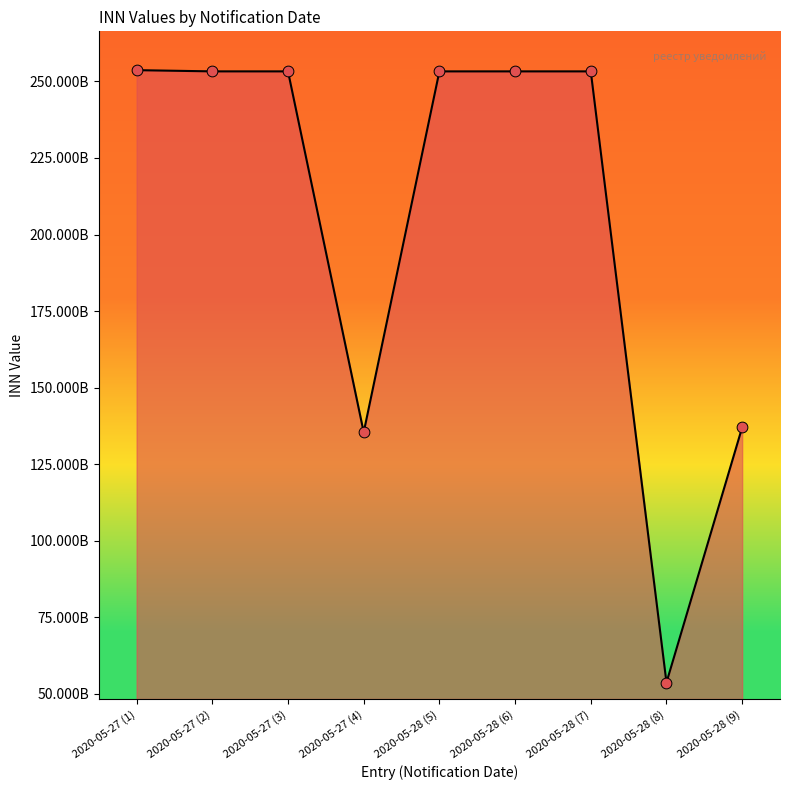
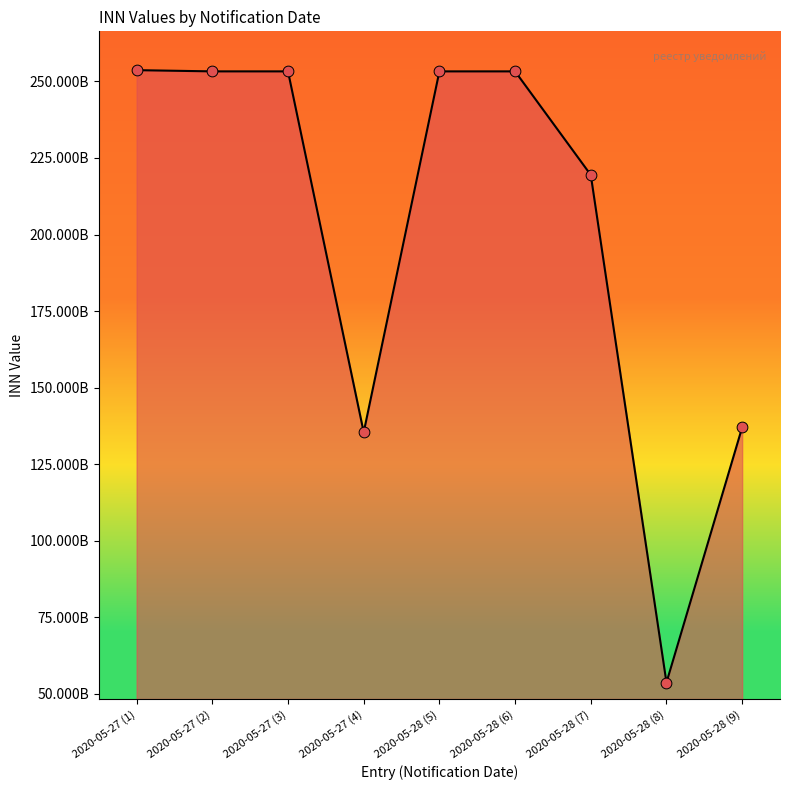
2020-05-28 (7): 253000000000 -> 219000000000
